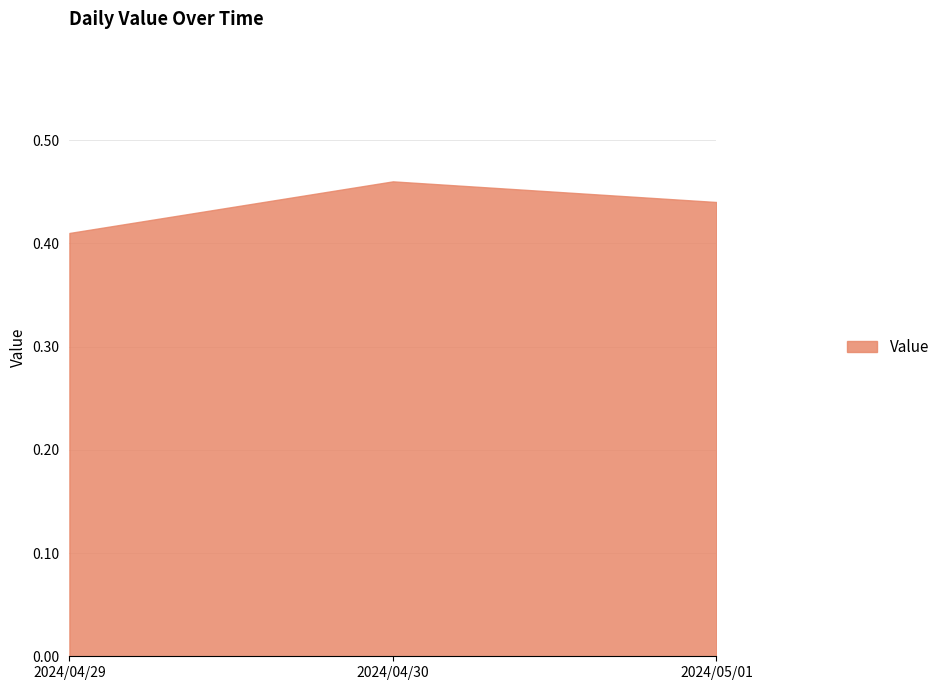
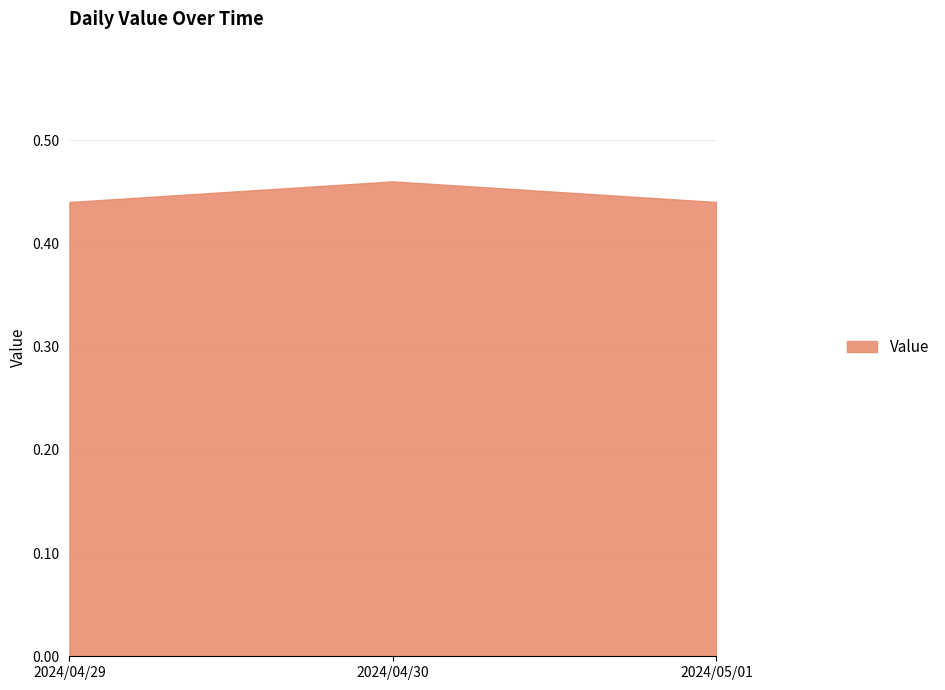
2024/04/29: 0.41 -> 0.44
